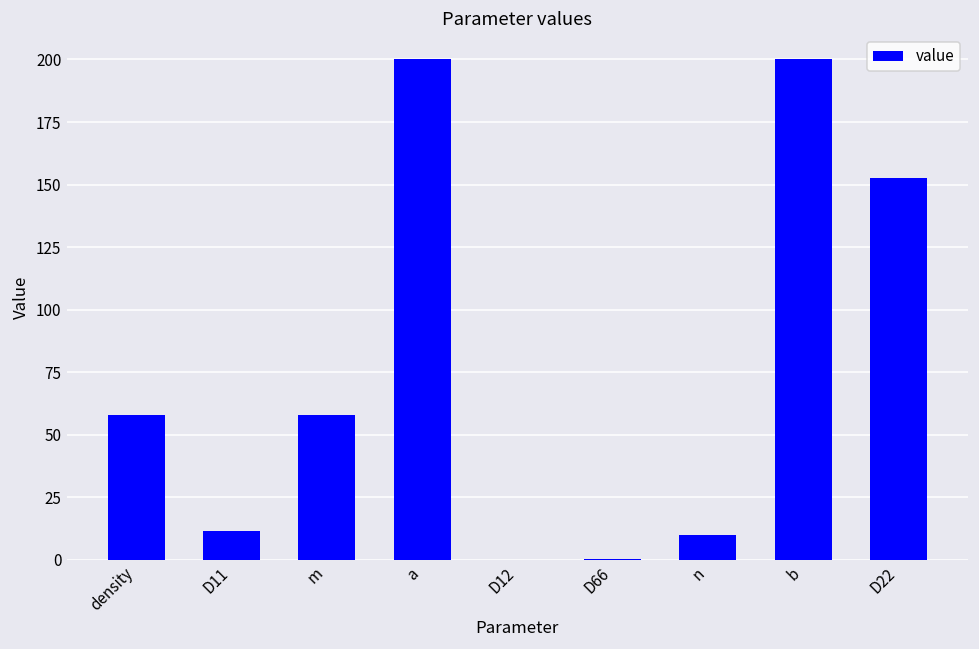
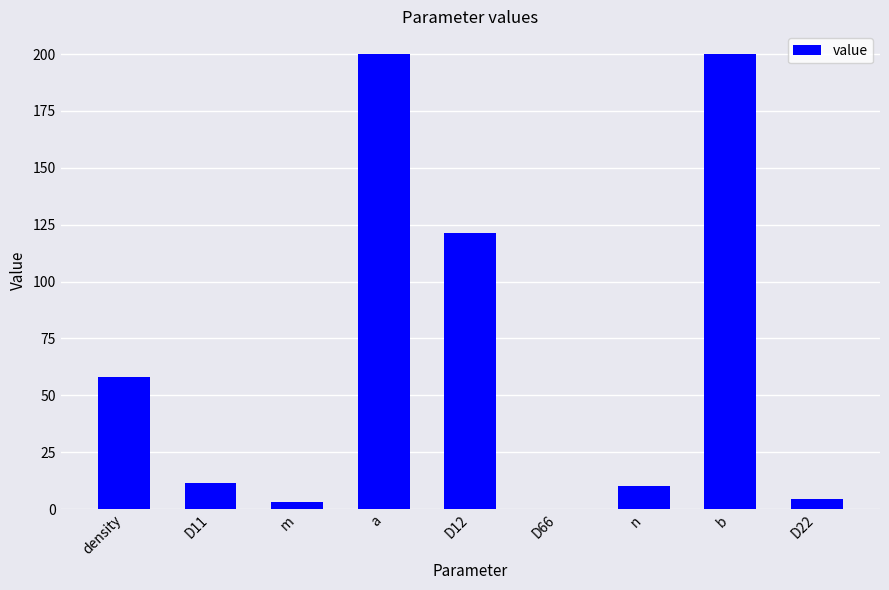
m: 58 -> 3
D12: 0 -> 121
D22: 153 -> 4
